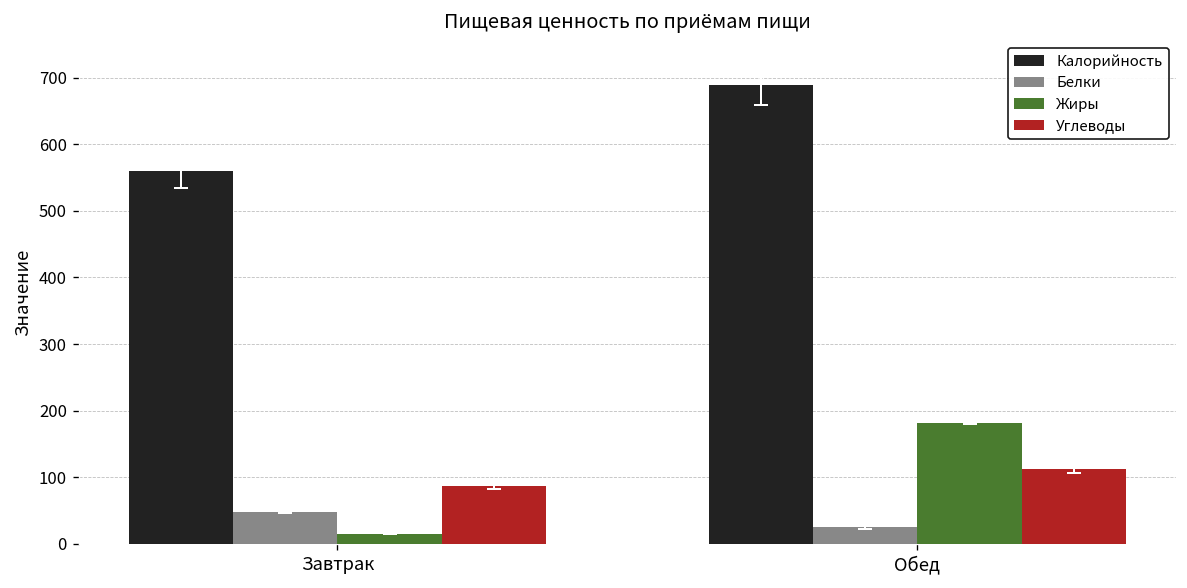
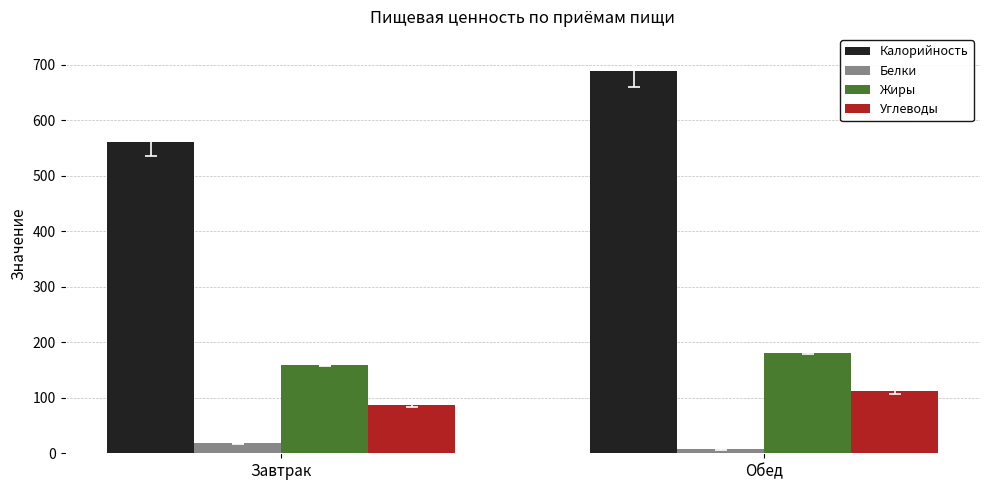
Белки, Завтрак: 50 -> 20
Жиры, Завтрак: 20 -> 160
Белки, Обед: 20 -> 10
